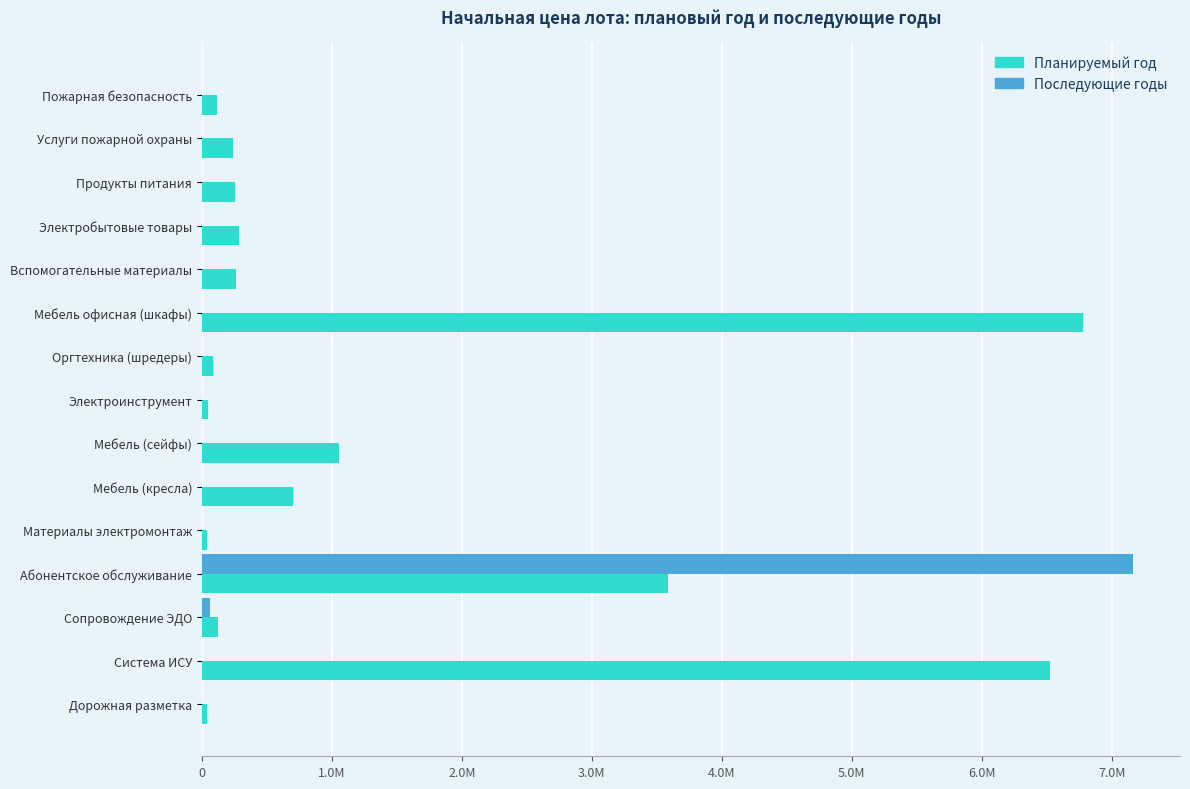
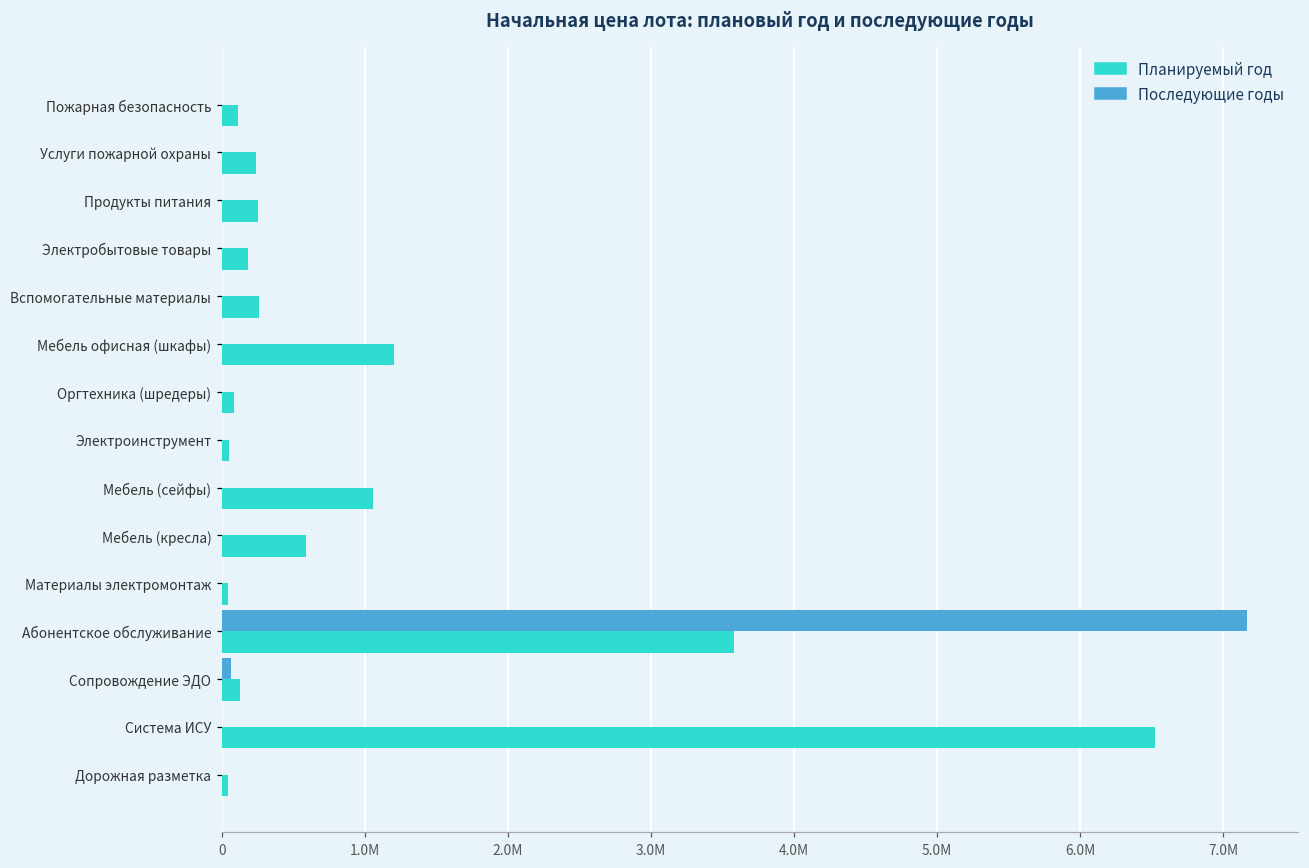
Планируемый год, Электробытовые товары: 290000 -> 180000
Планируемый год, Мебель офисная (шкафы): 6780000 -> 1200000
Планируемый год, Мебель (кресла): 700000 -> 590000
